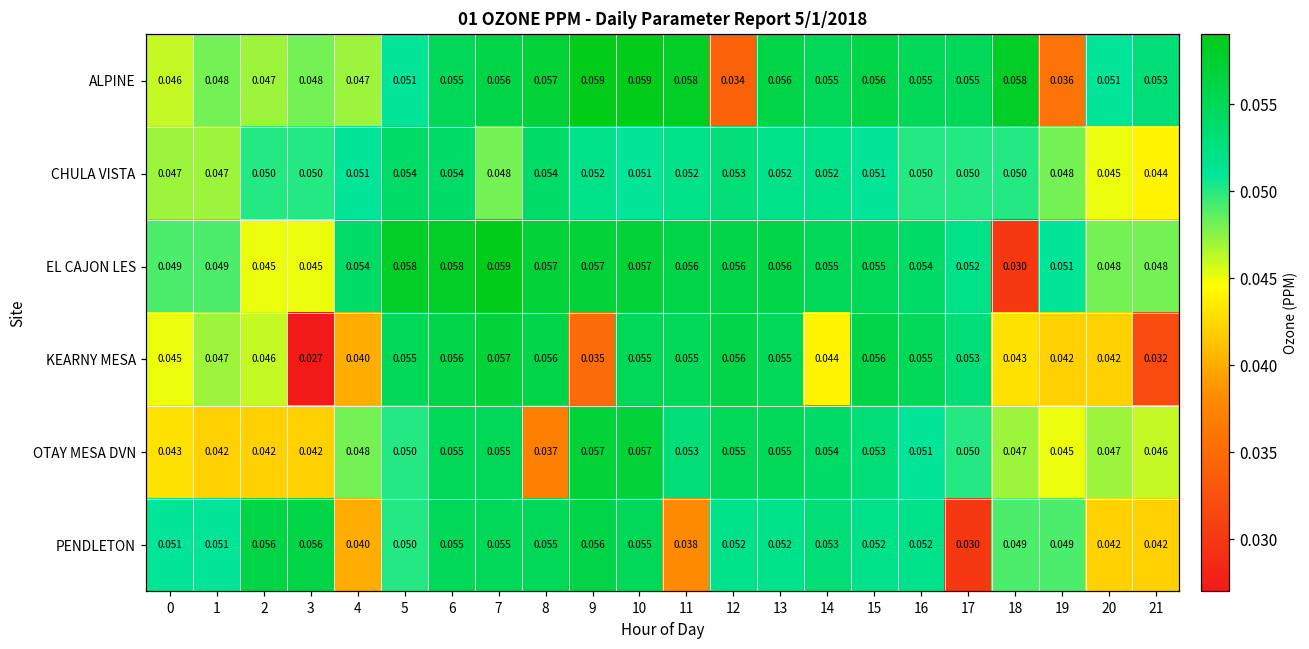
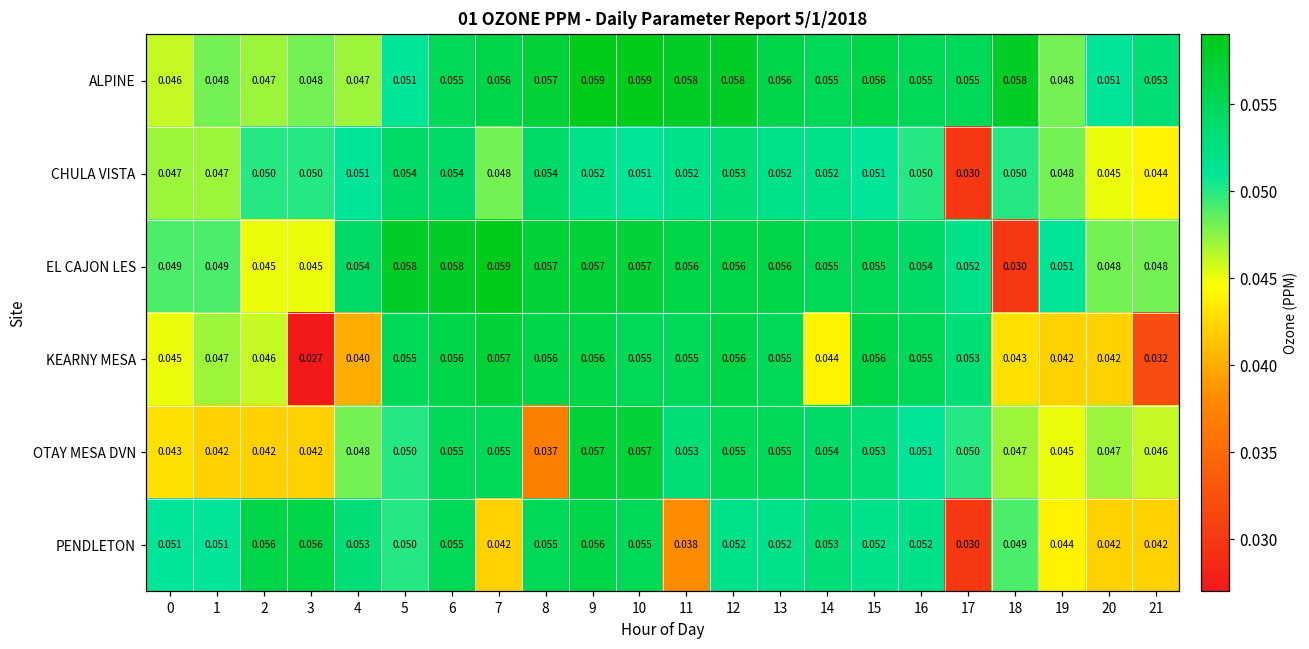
ALPINE, 12: 0.034 -> 0.058
ALPINE, 19: 0.036 -> 0.048
CHULA VISTA, 17: 0.050 -> 0.030
KEARNY MESA, 9: 0.035 -> 0.056
PENDLETON, 4: 0.040 -> 0.053
PENDLETON, 7: 0.055 -> 0.042
PENDLETON, 19: 0.049 -> 0.044
